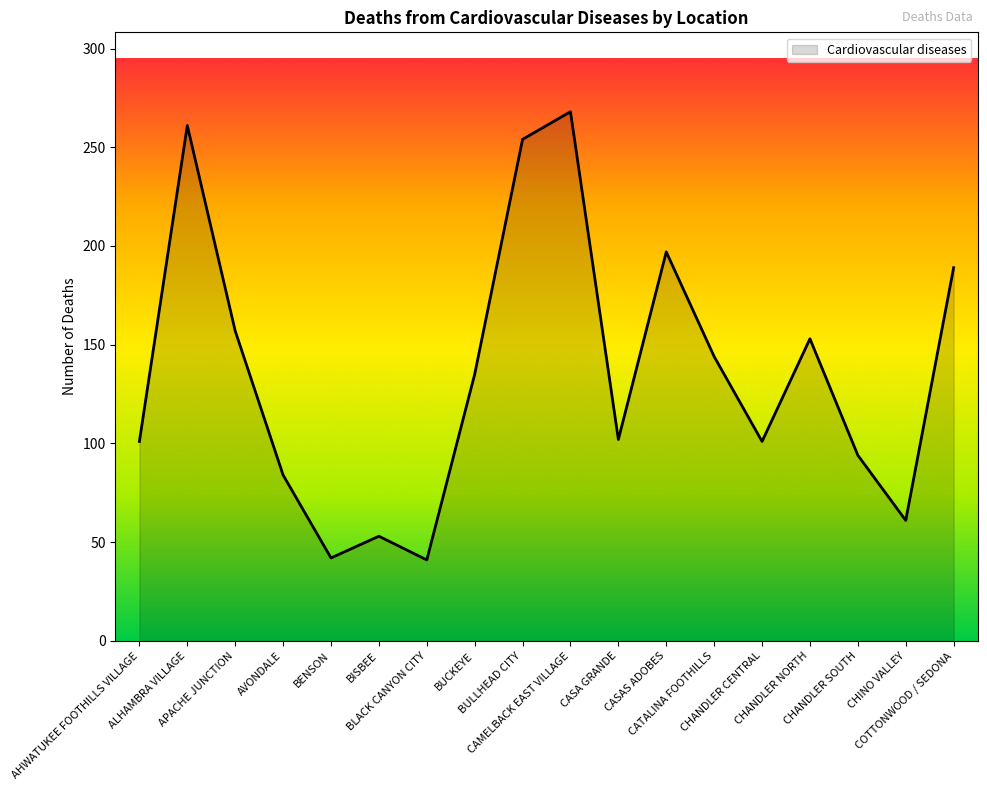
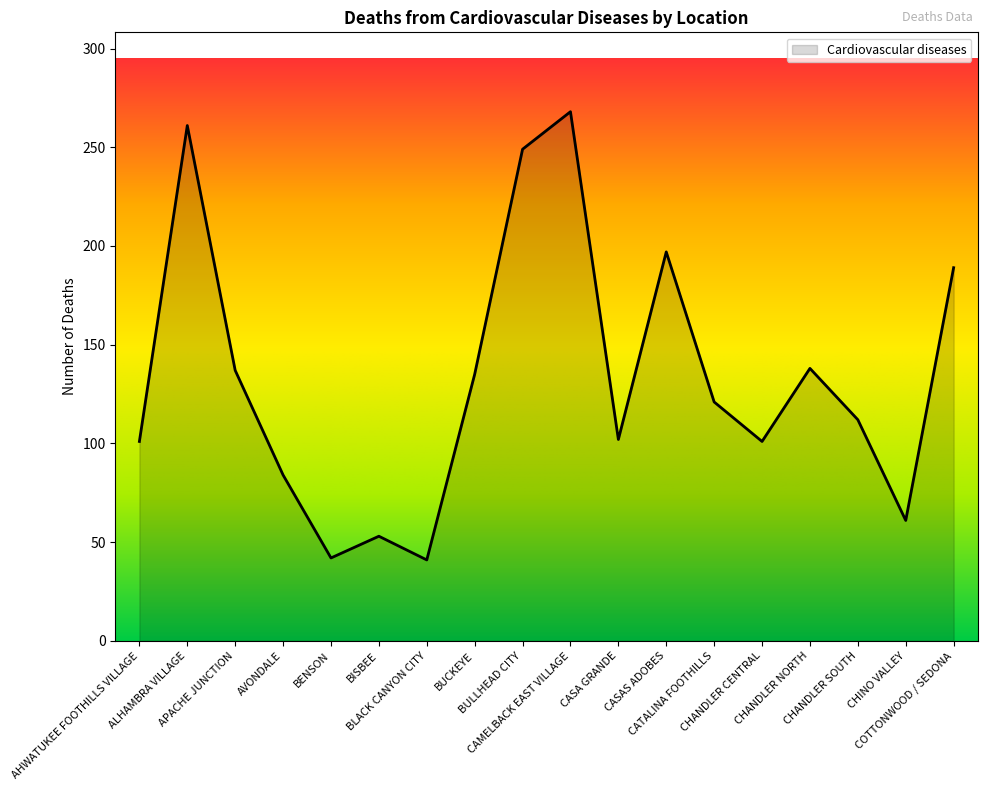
APACHE JUNCTION: 157 -> 137
BULLHEAD CITY: 254 -> 249
CATALINA FOOTHILLS: 144 -> 121
CHANDLER NORTH: 153 -> 138
CHANDLER SOUTH: 94 -> 112
